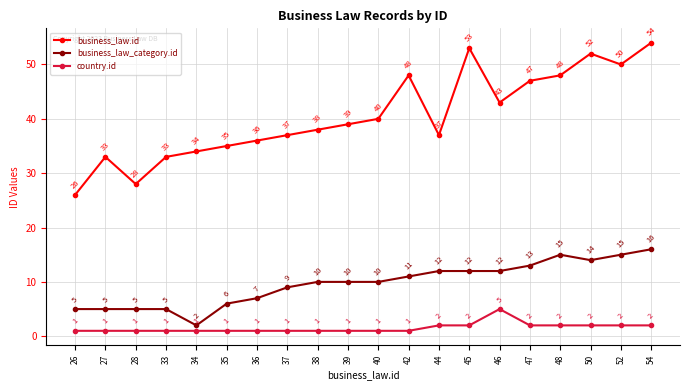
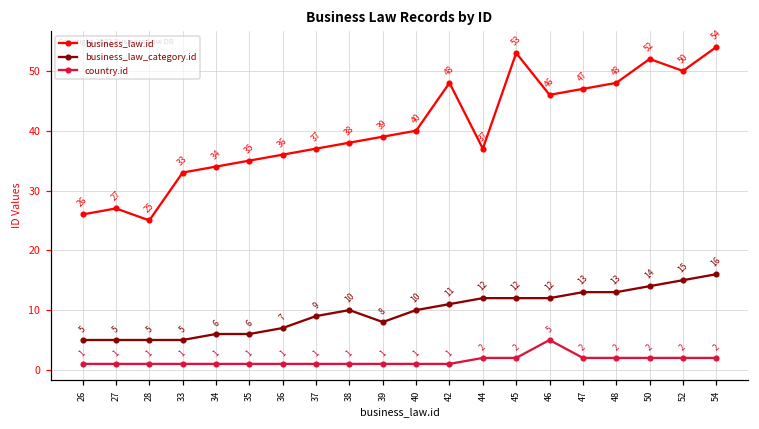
business_law.id, 27: 33 -> 27
business_law.id, 28: 28 -> 25
business_law_category.id, 34: 2 -> 6
business_law_category.id, 39: 10 -> 8
business_law.id, 46: 43 -> 46
business_law_category.id, 48: 15 -> 13
